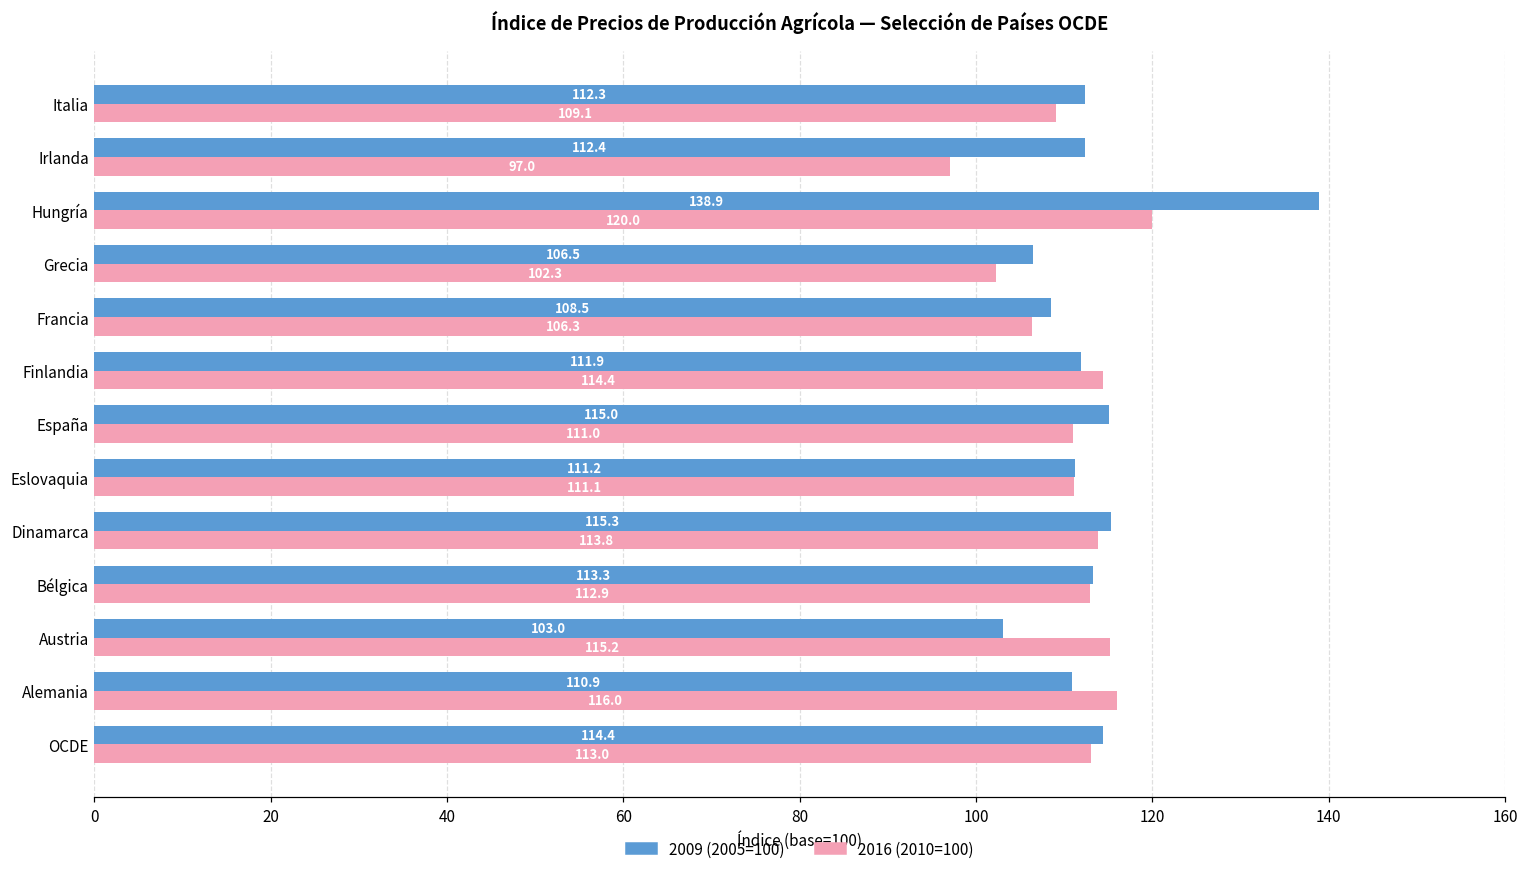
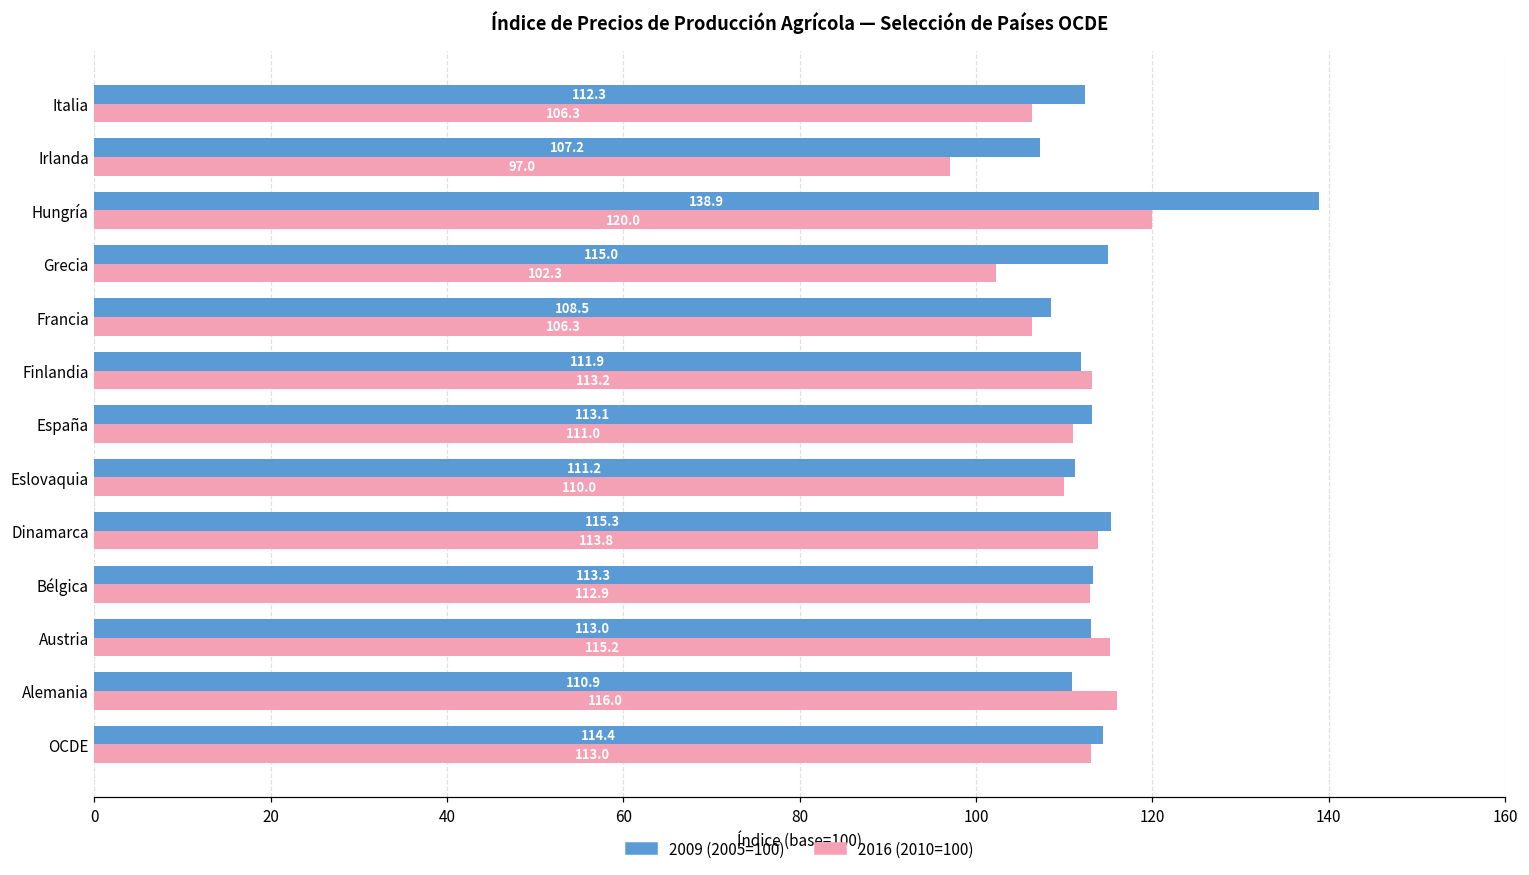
2016 (2010=100), Italia: 109.1 -> 106.3
2009 (2005=100), Irlanda: 112.4 -> 107.2
2009 (2005=100), Grecia: 106.5 -> 115.0
2016 (2010=100), Finlandia: 114.4 -> 113.2
2009 (2005=100), España: 115.0 -> 113.1
2016 (2010=100), Eslovaquia: 111.1 -> 110.0
2009 (2005=100), Austria: 103.0 -> 113.0
